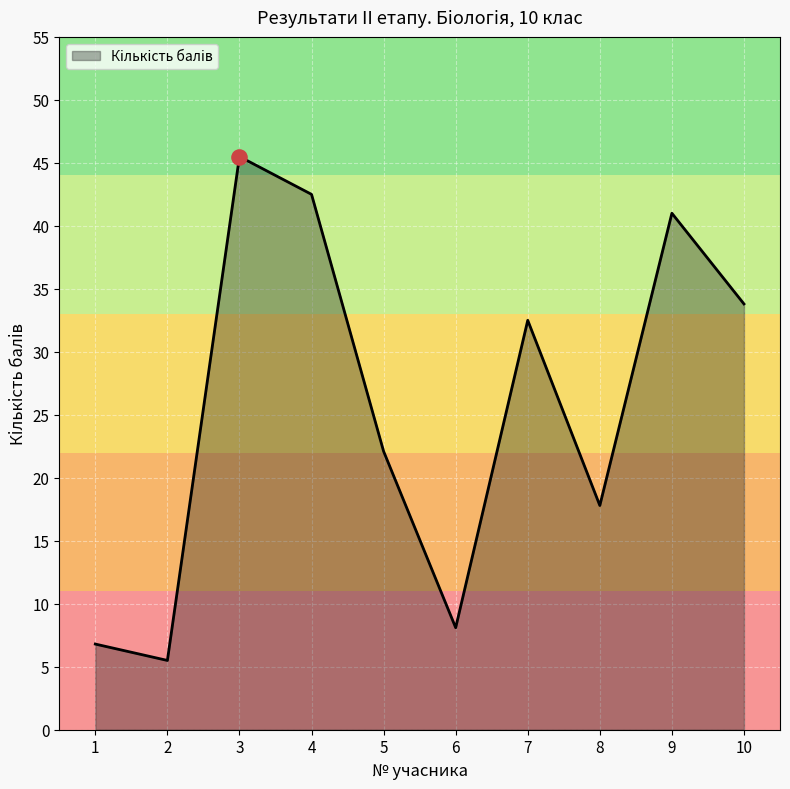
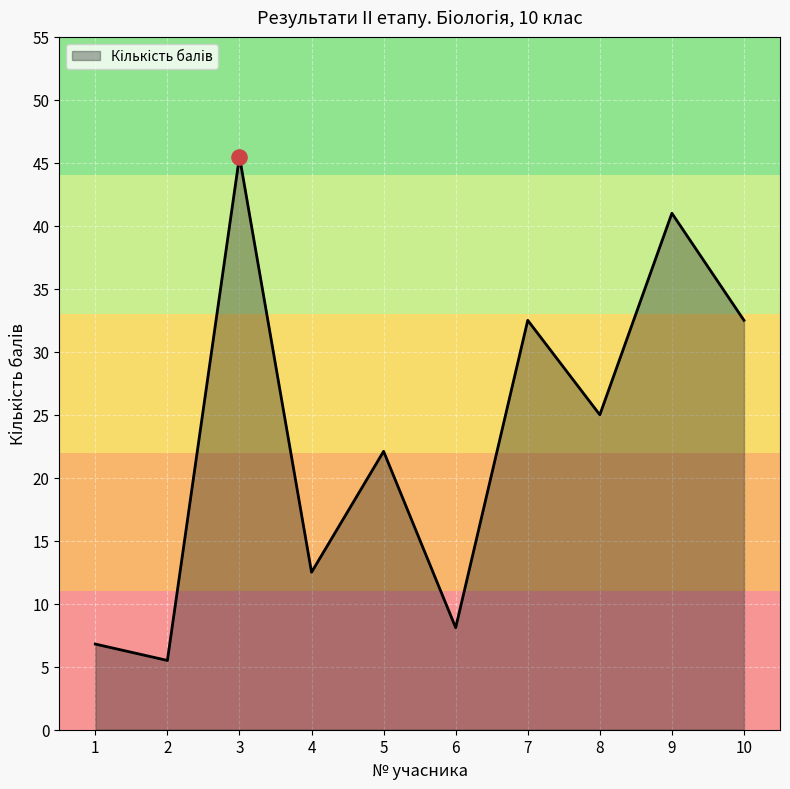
Кількість балів, 4: 42.5 -> 12.5
Кількість балів, 8: 17.8 -> 25.0
Кількість балів, 10: 33.8 -> 32.5
